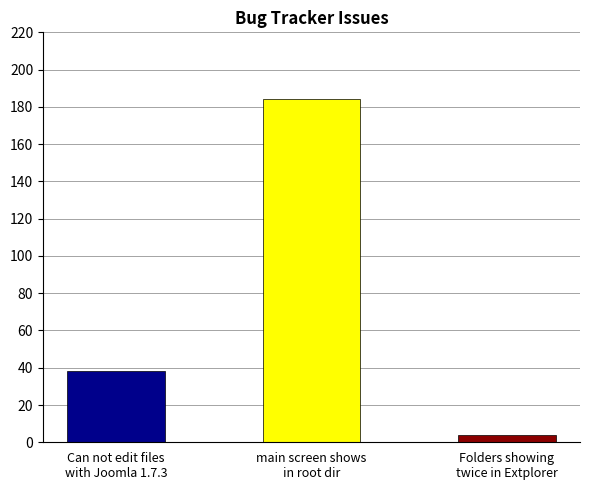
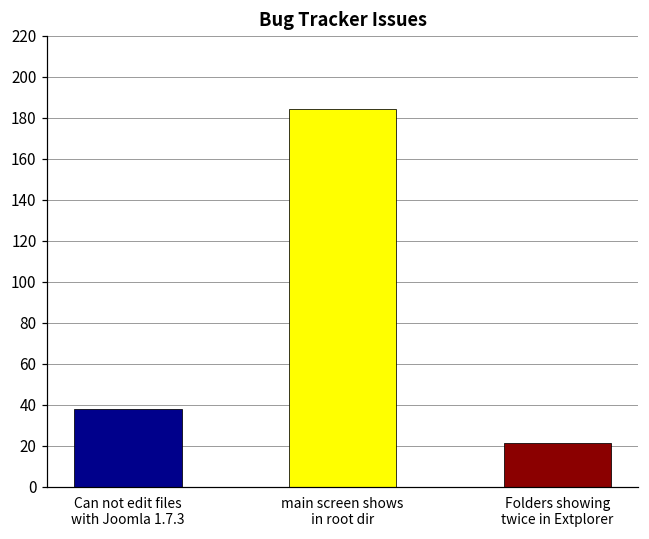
Folders showing twice in Extplorer: 4 -> 21
